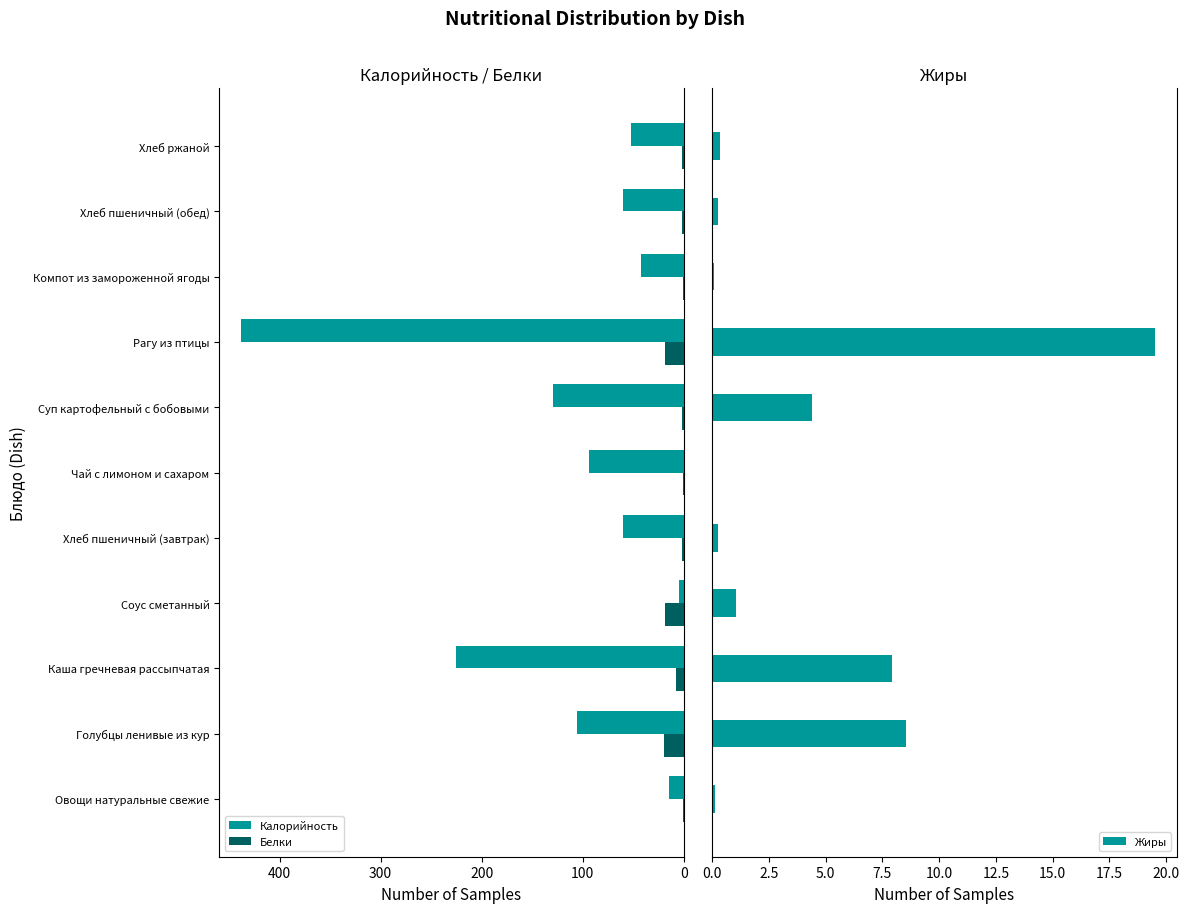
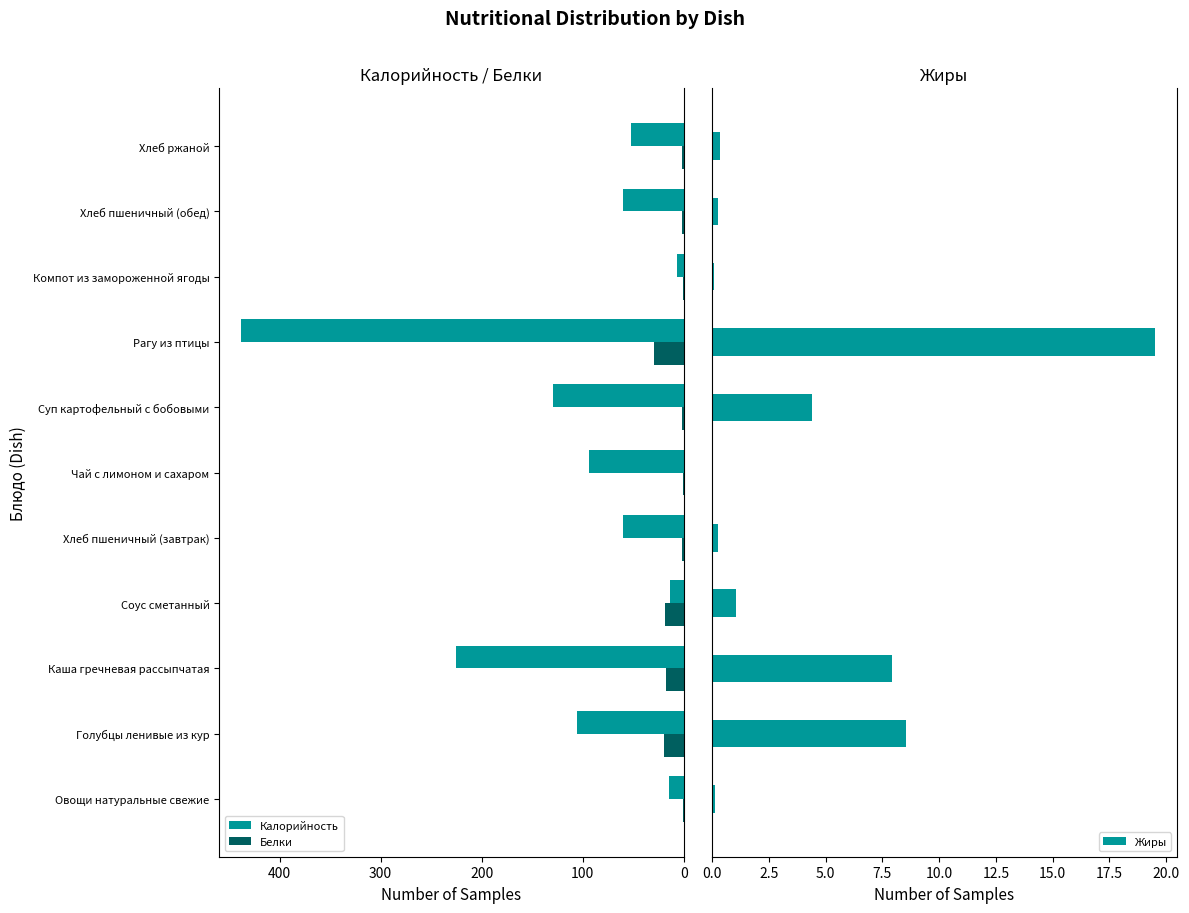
Калорийность / Белки, Калорийность, Компот из замороженной ягоды: 42 -> 7
Калорийность / Белки, Белки, Рагу из птицы: 18 -> 29
Калорийность / Белки, Калорийность, Соус сметанный: 5 -> 14
Калорийность / Белки, Белки, Каша гречневая рассыпчатая: 8 -> 17
